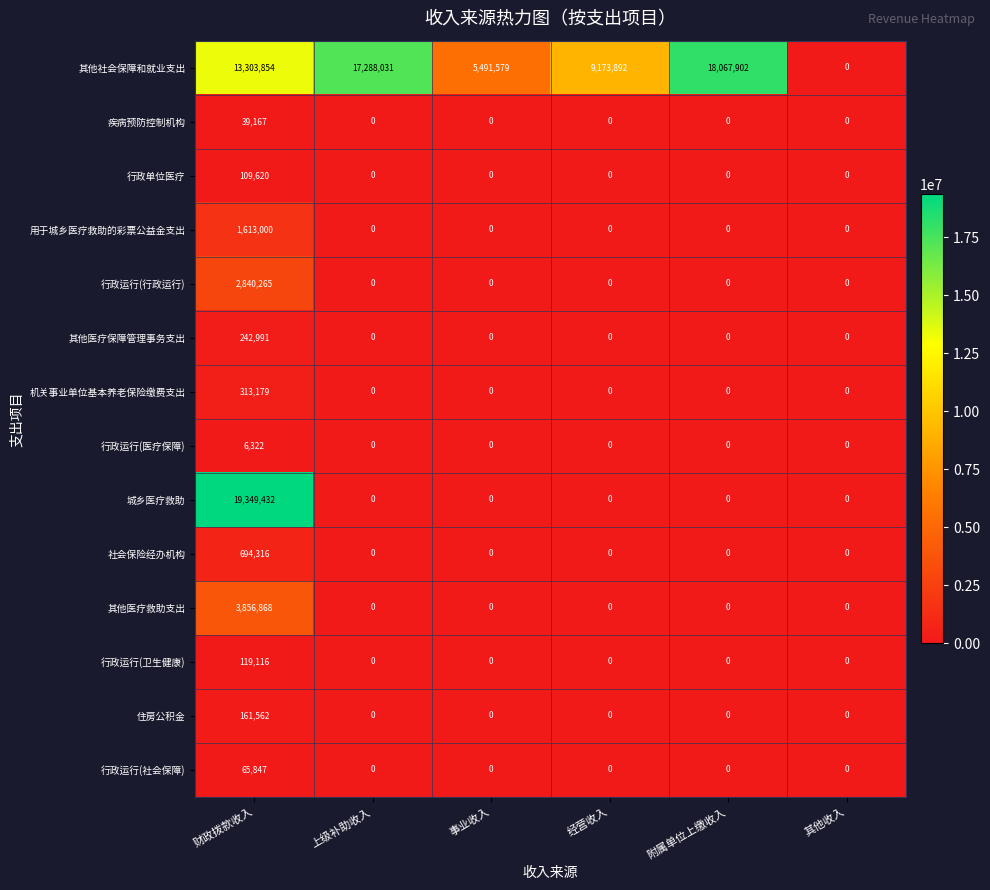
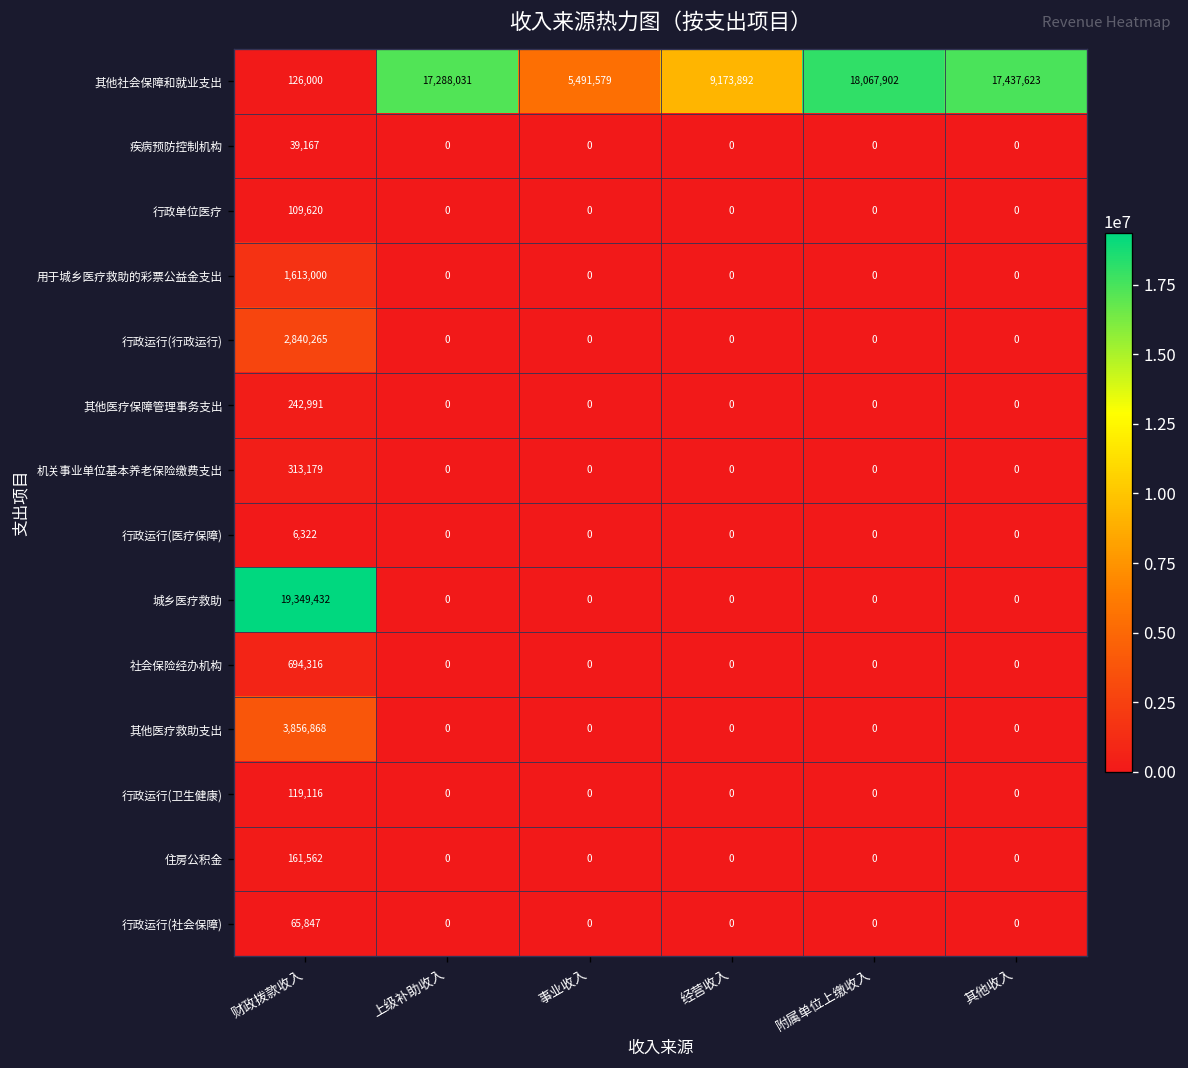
其他社会保障和就业支出, 财政拨款收入: 13,303,854 -> 126,000
其他社会保障和就业支出, 其他收入: 0 -> 17,437,623
